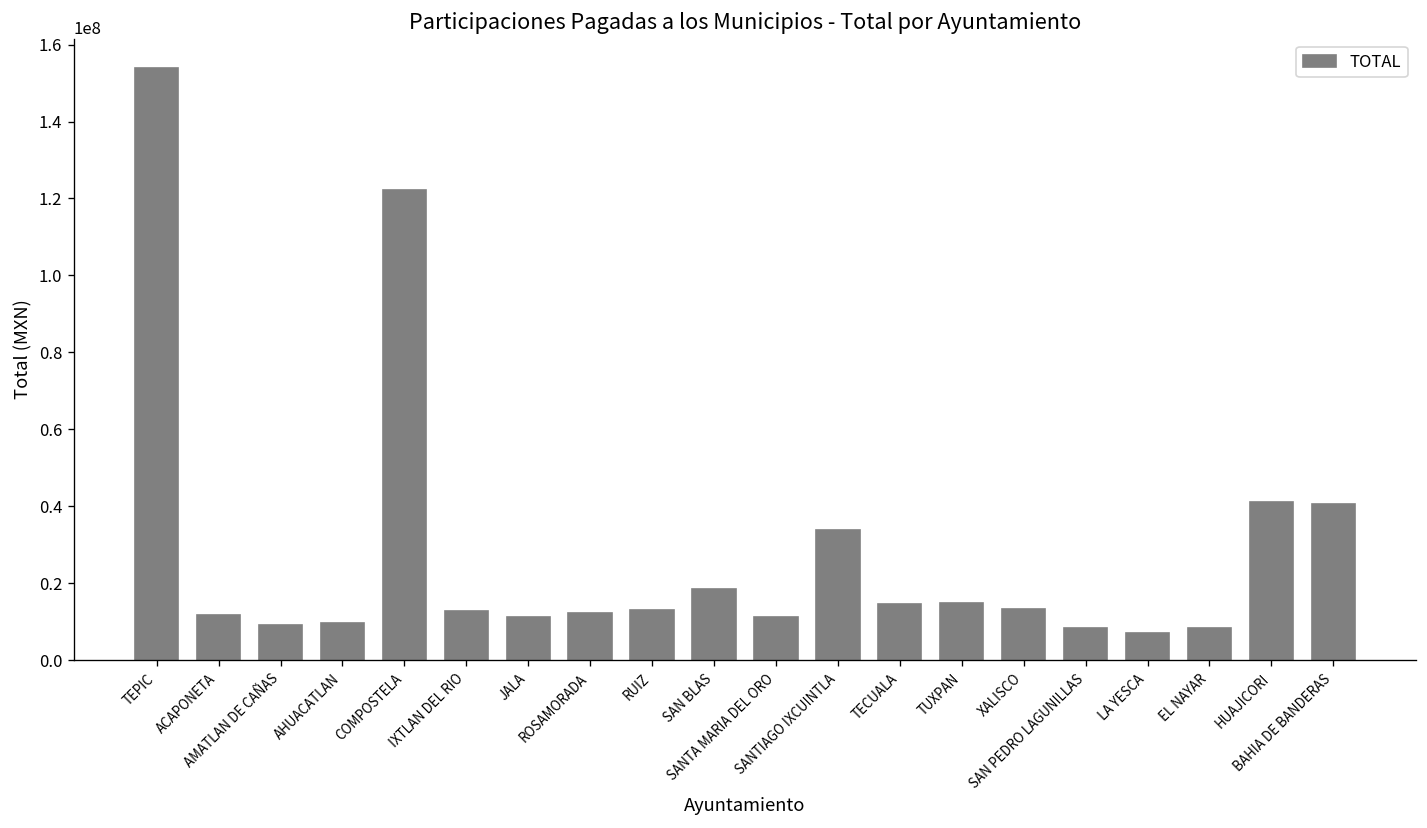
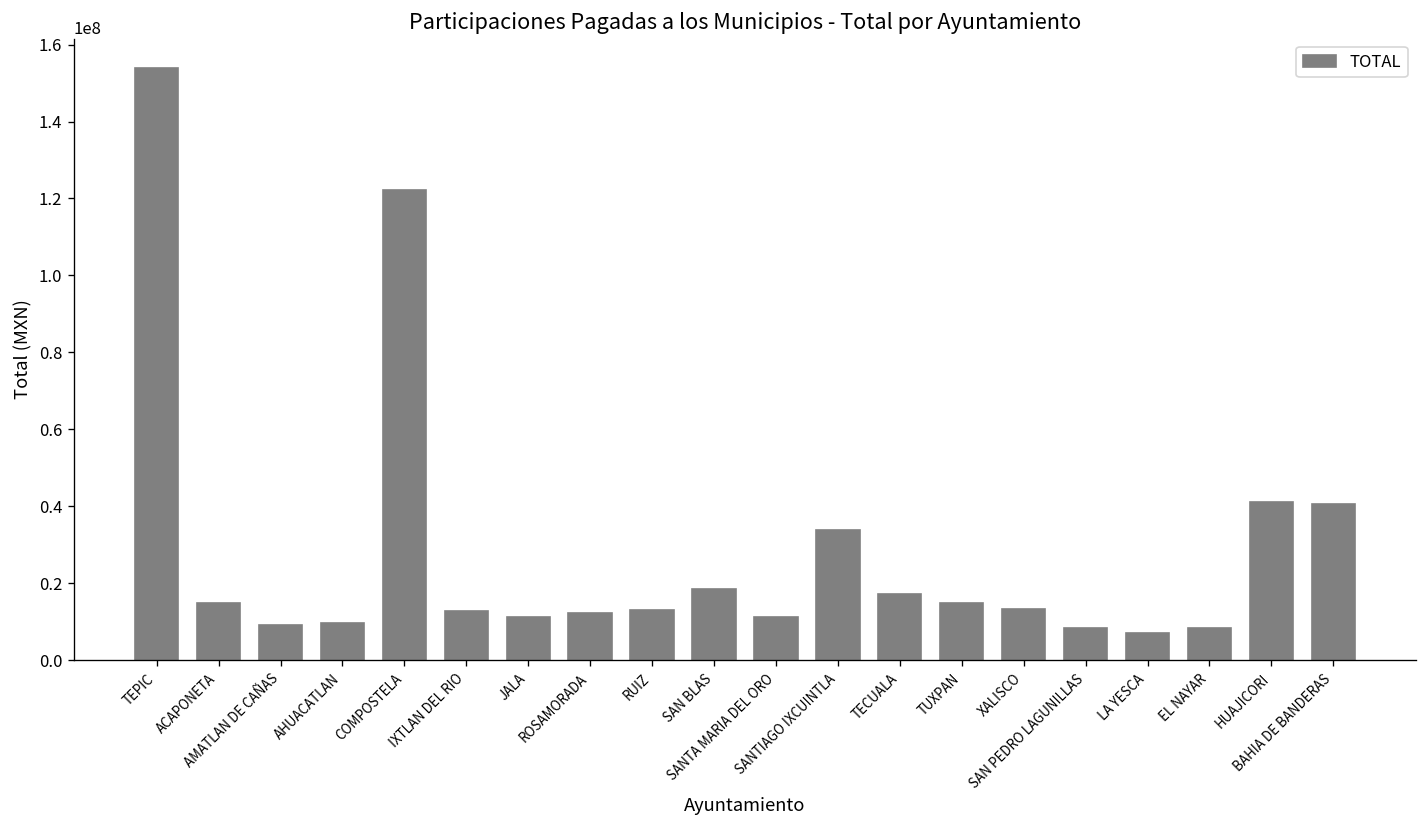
ACAPONETA: 12000000 -> 15000000
TECUALA: 15000000 -> 17000000
